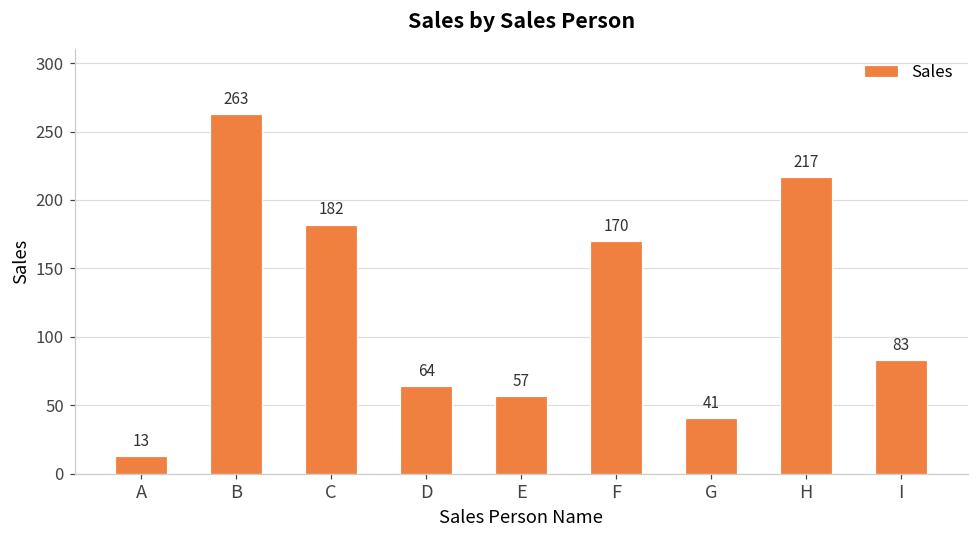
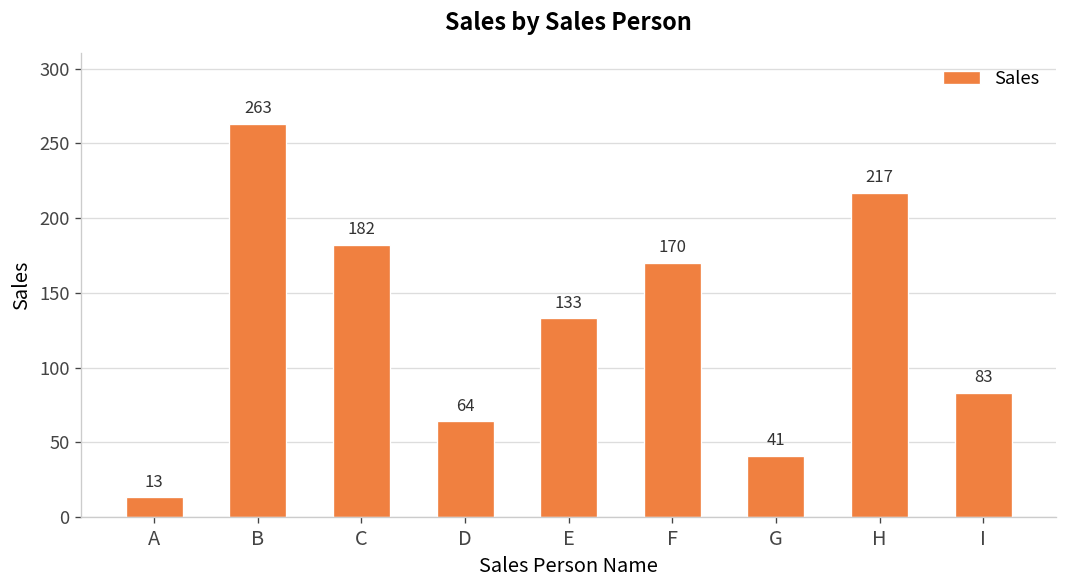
E: 57 -> 133
